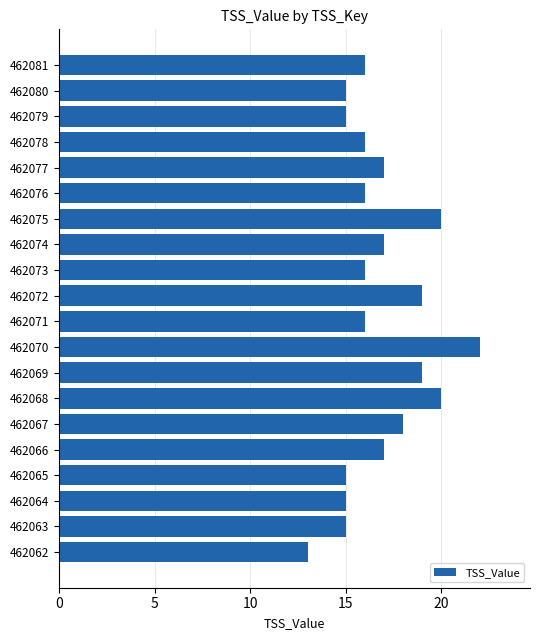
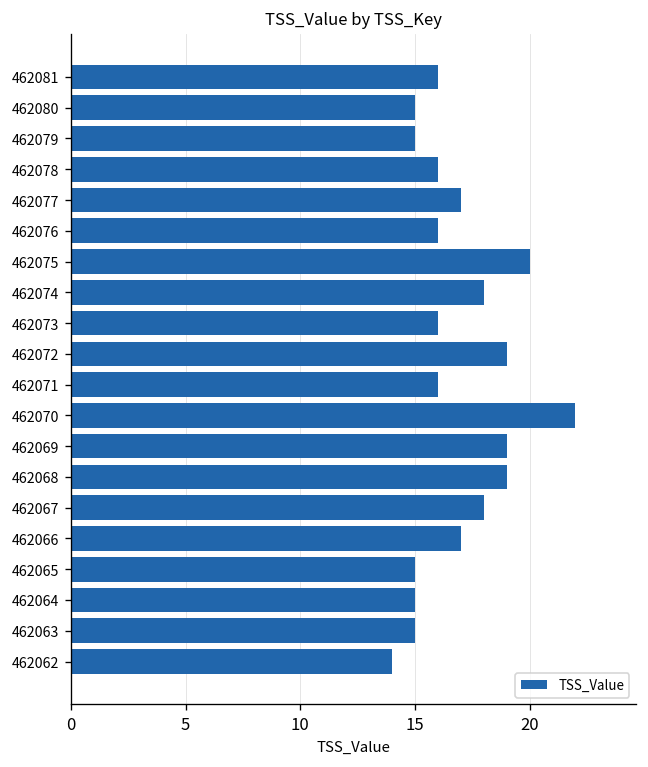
462074: 17 -> 18
462068: 20 -> 19
462062: 13 -> 14
